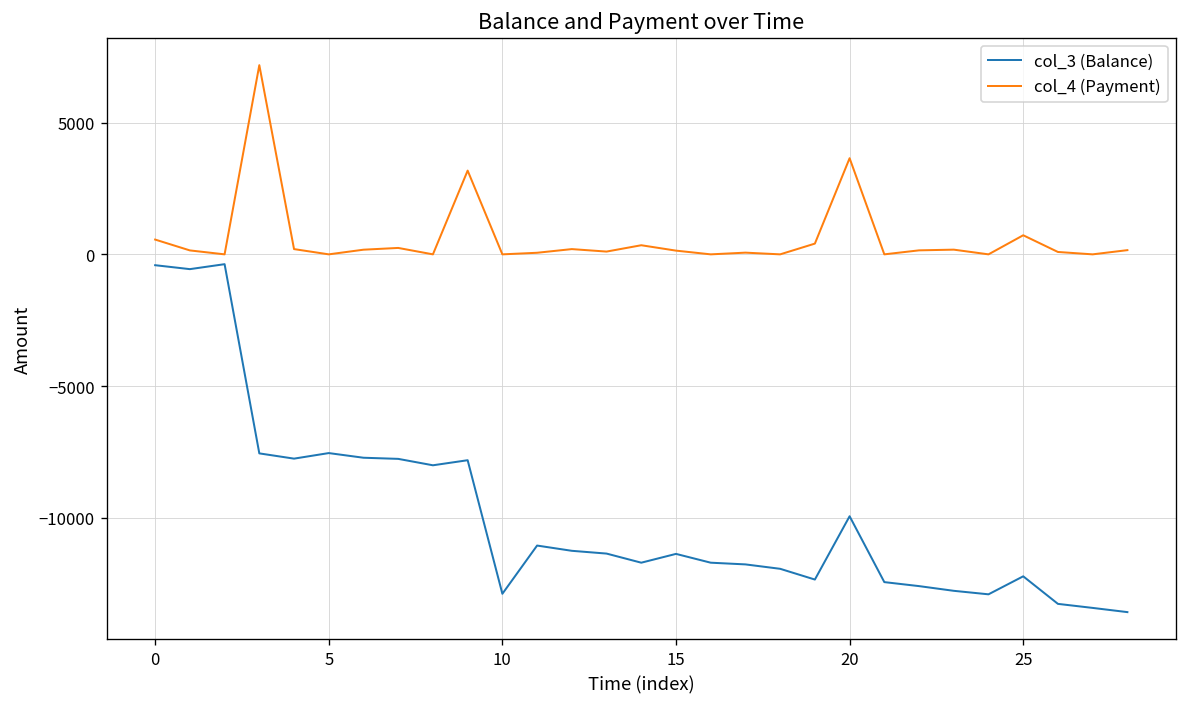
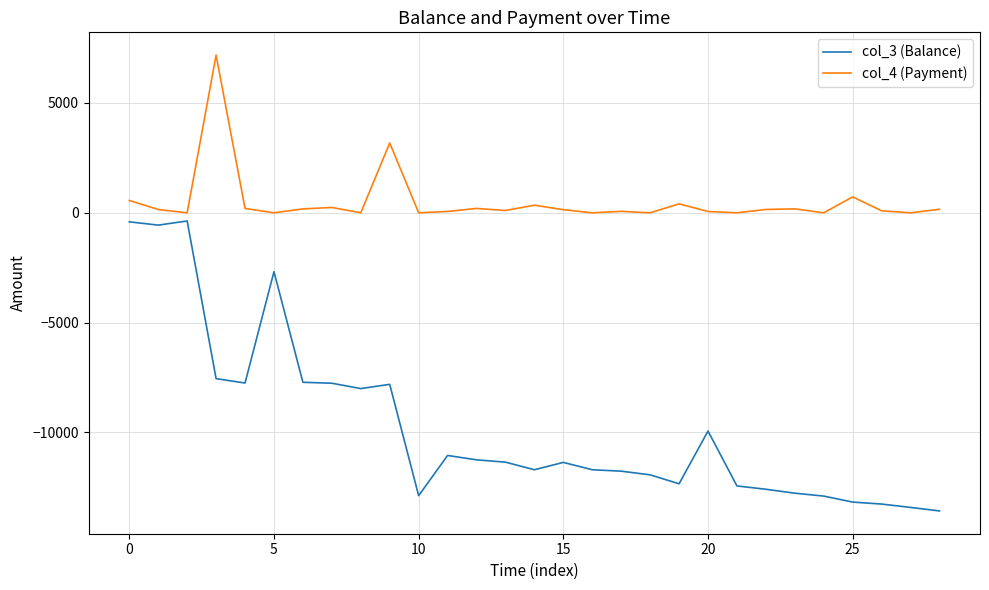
col_3 (Balance), 5: -7500 -> -2700
col_4 (Payment), 20: 3600 -> 100
col_3 (Balance), 25: -12200 -> -13200
